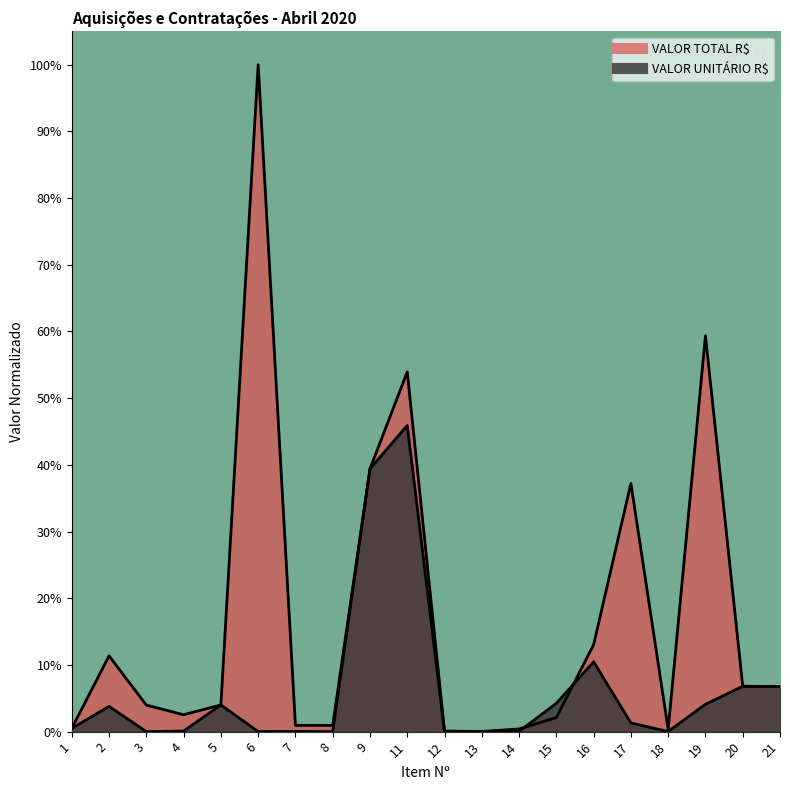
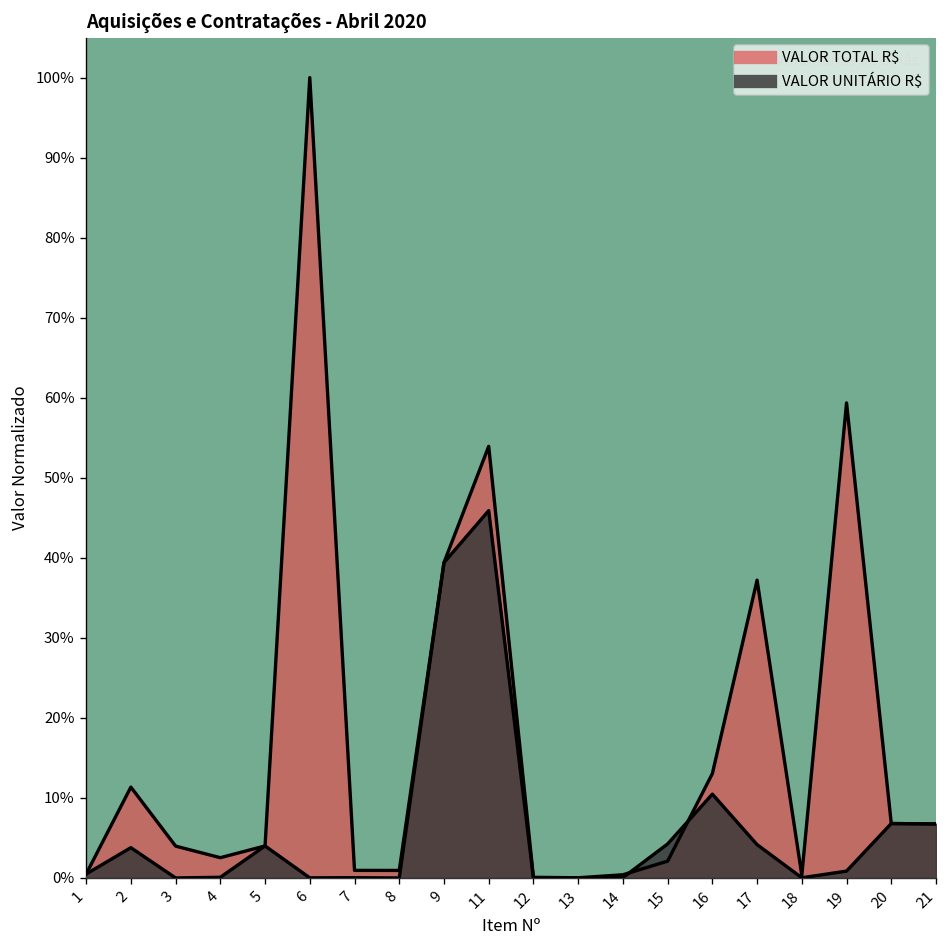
VALOR UNITÁRIO R$, 17: 1% -> 4%
VALOR UNITÁRIO R$, 19: 4% -> 1%
